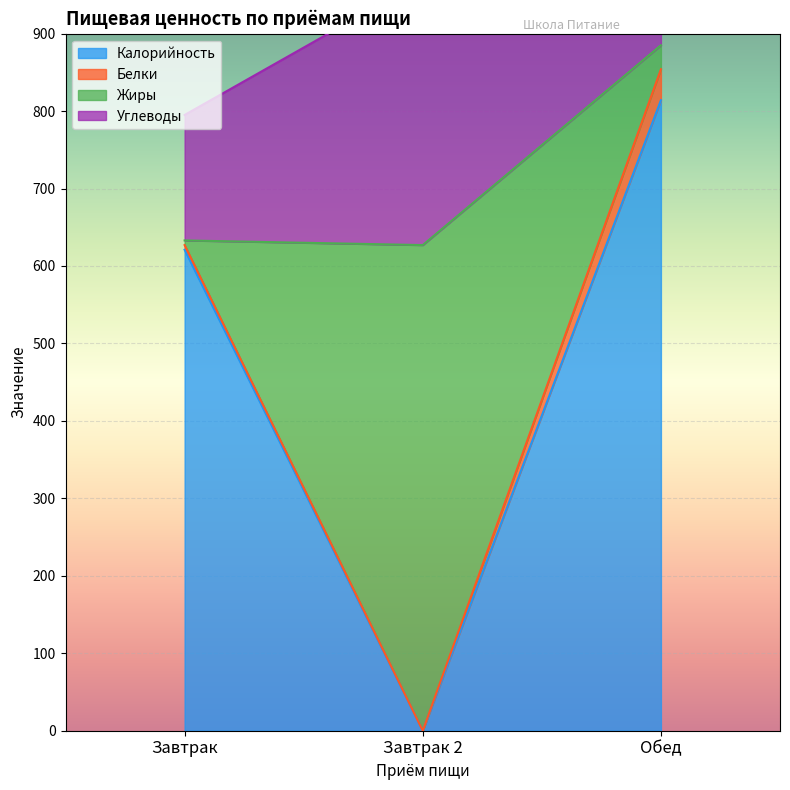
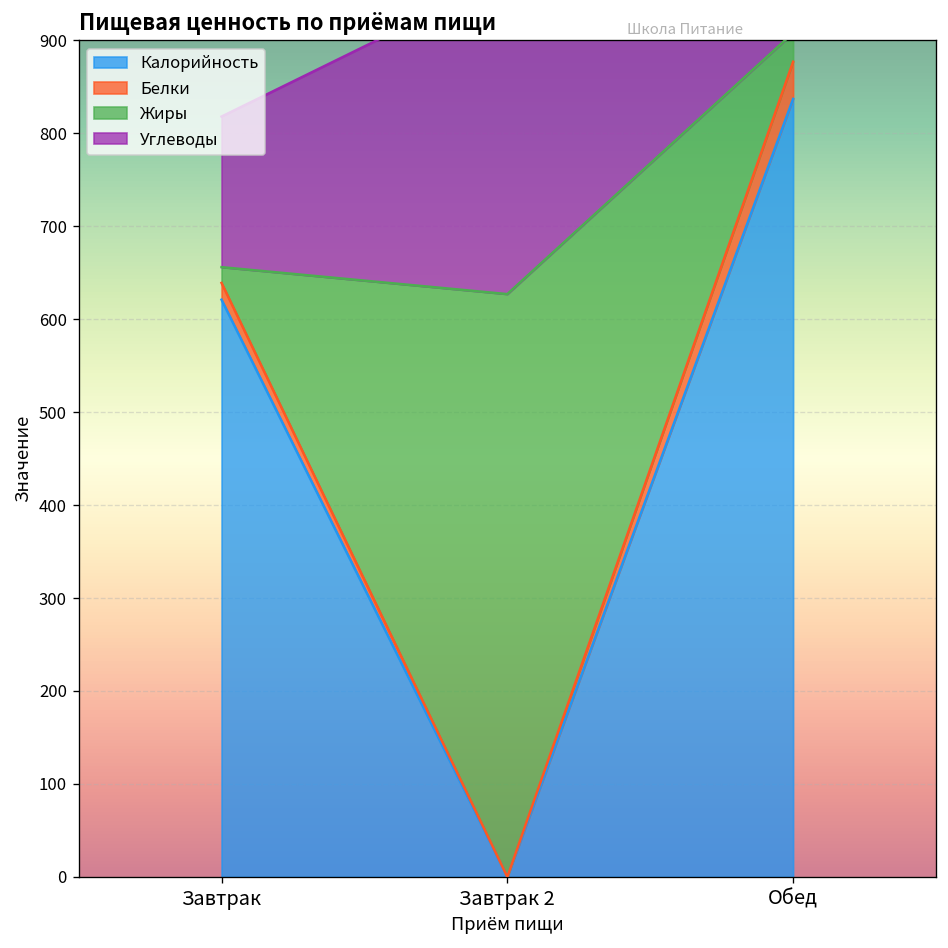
Белки, Завтрак: 10 -> 20
Жиры, Завтрак: 10 -> 20
Калорийность, Обед: 810 -> 840
